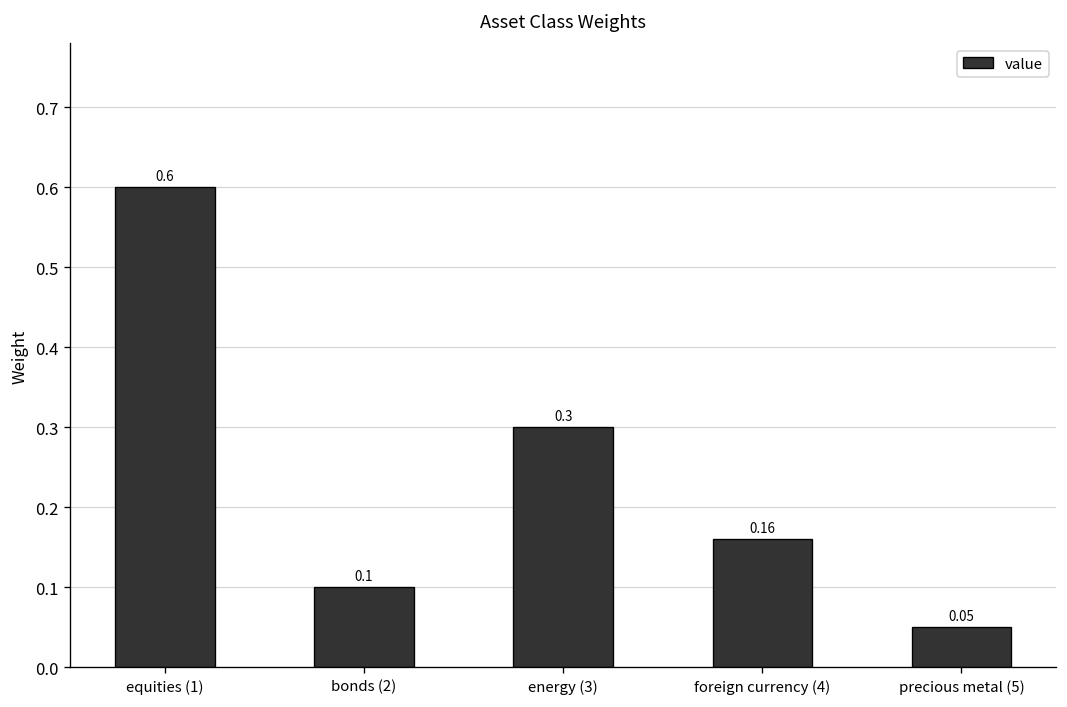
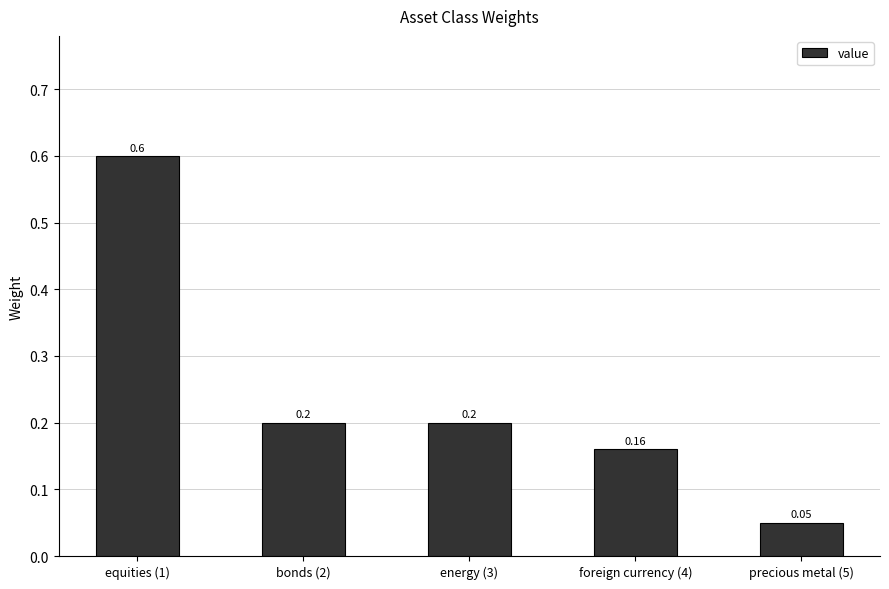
bonds (2): 0.1 -> 0.2
energy (3): 0.3 -> 0.2
